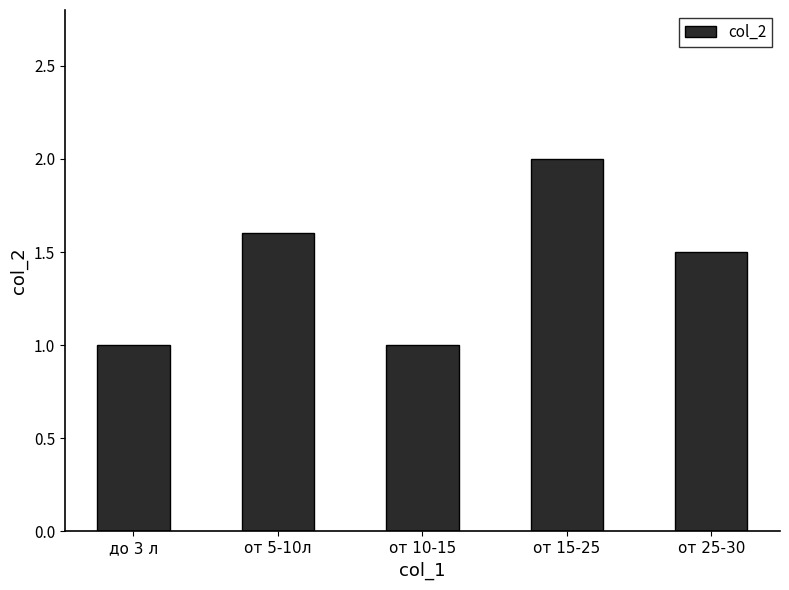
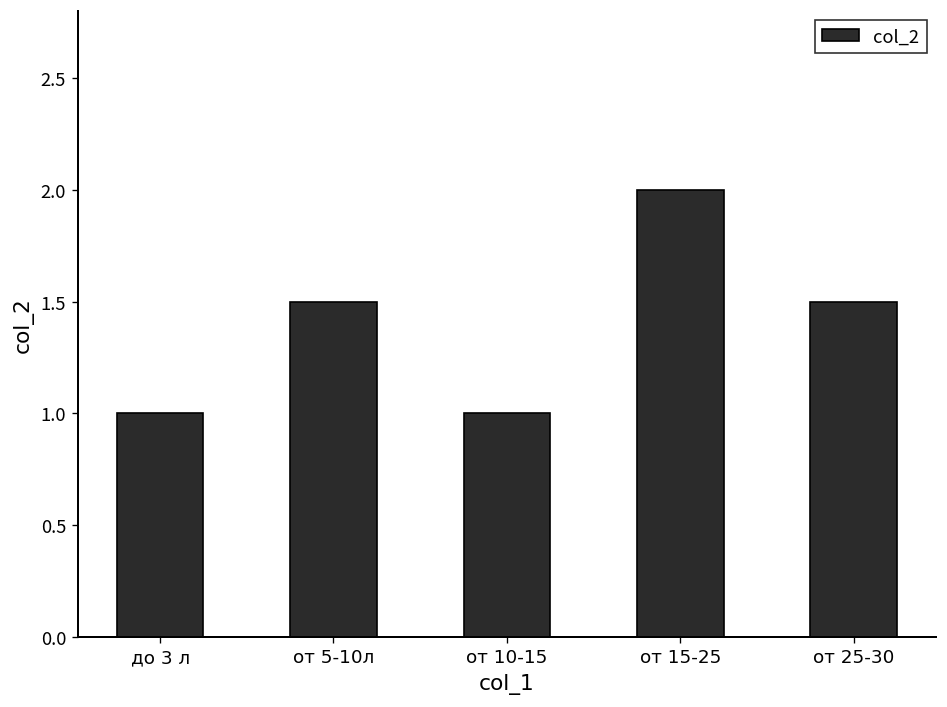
от 5-10л: 1.6 -> 1.5
